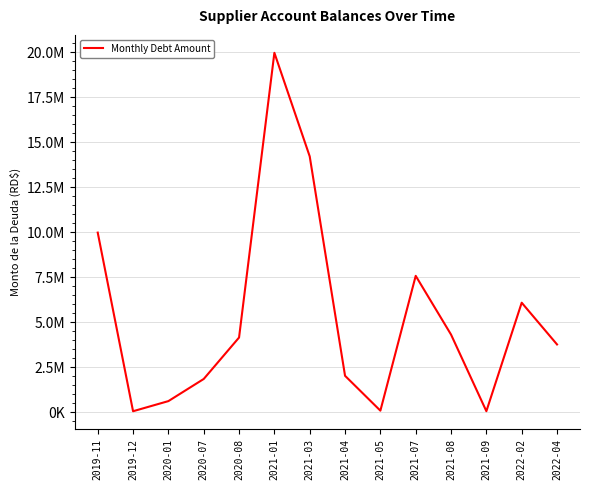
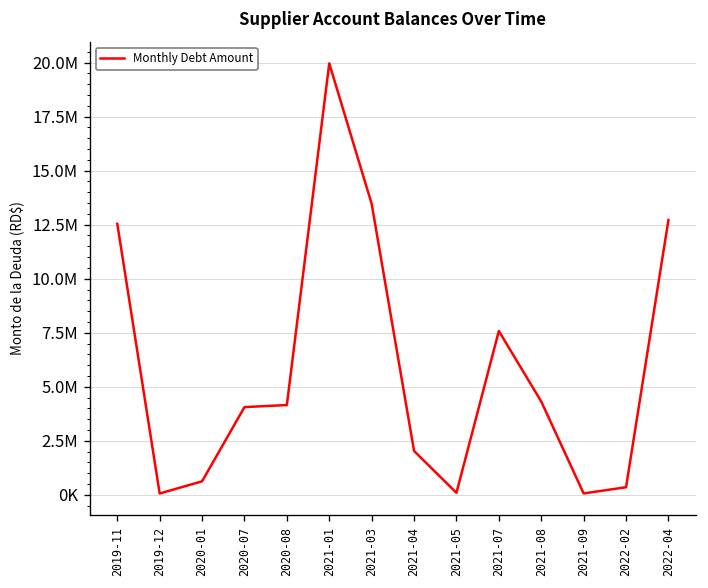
2019-11: 10000000 -> 12500000
2020-07: 1900000 -> 4100000
2021-03: 14200000 -> 13500000
2022-02: 6100000 -> 400000
2022-04: 3800000 -> 12700000
